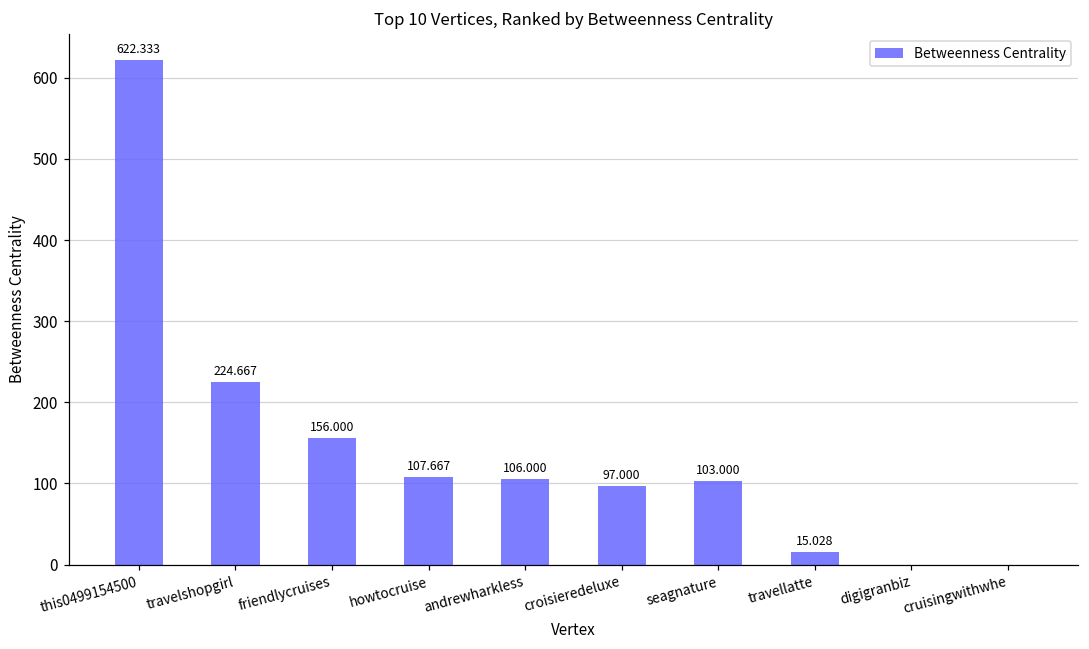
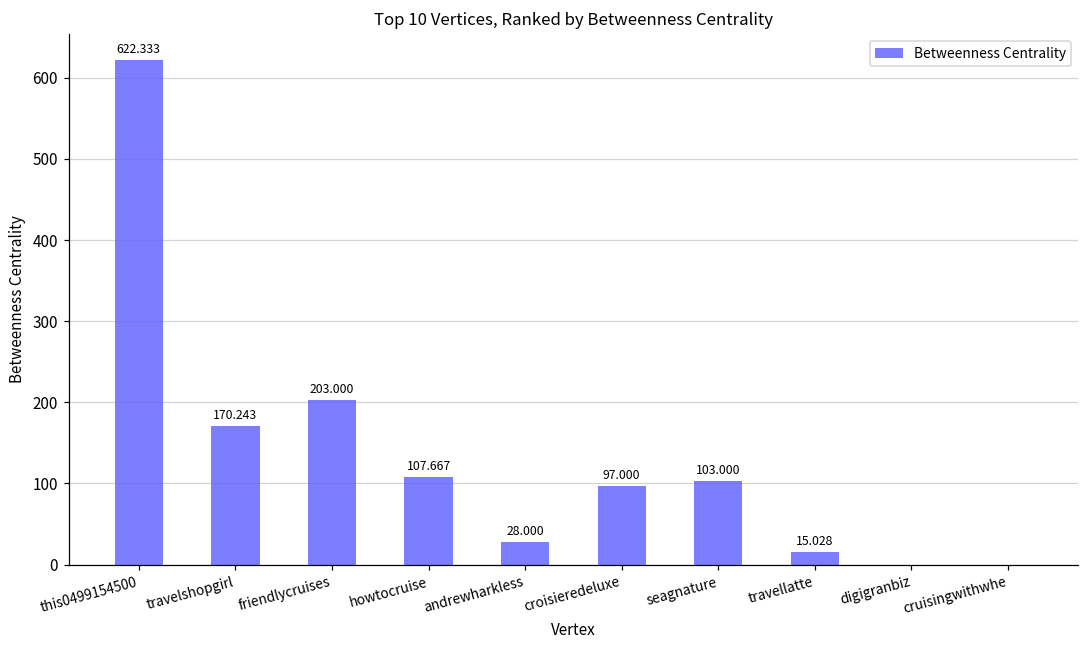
travelshopgirl: 224.667 -> 170.243
friendlycruises: 156.000 -> 203.000
andrewharkless: 106.000 -> 28.000
